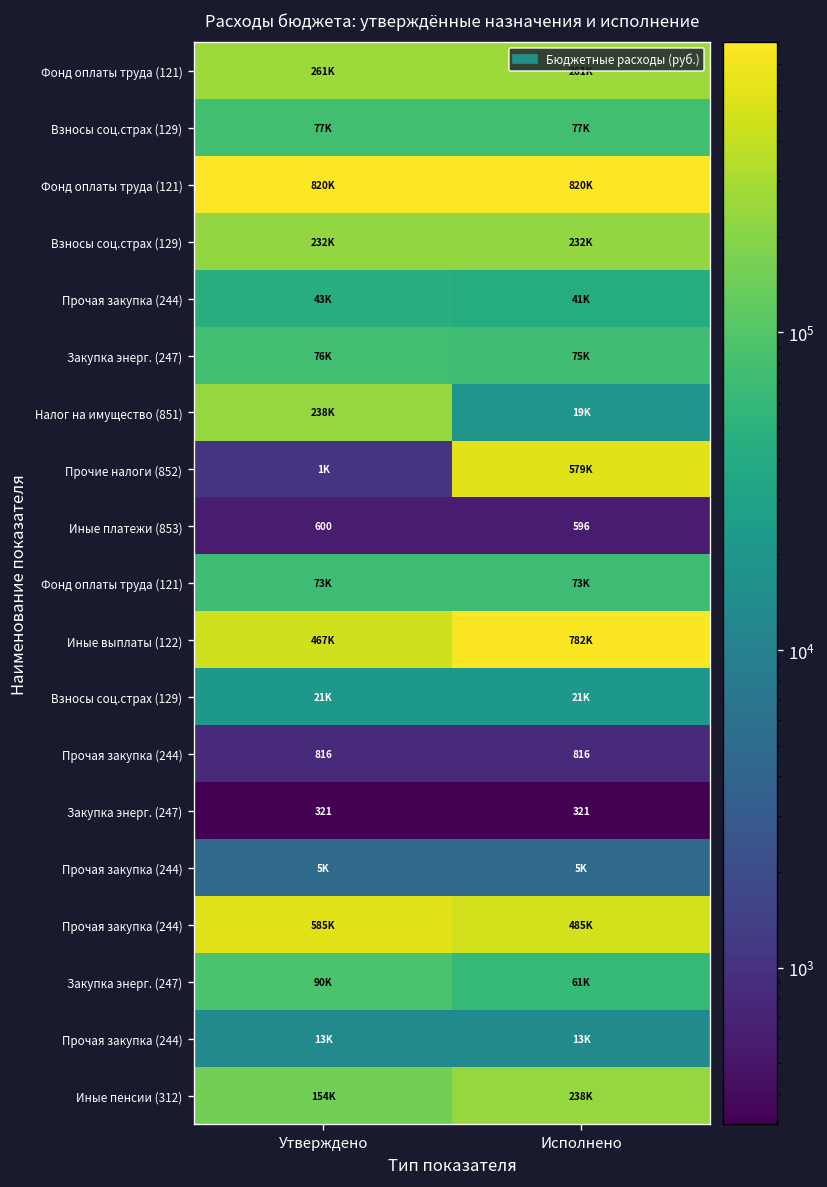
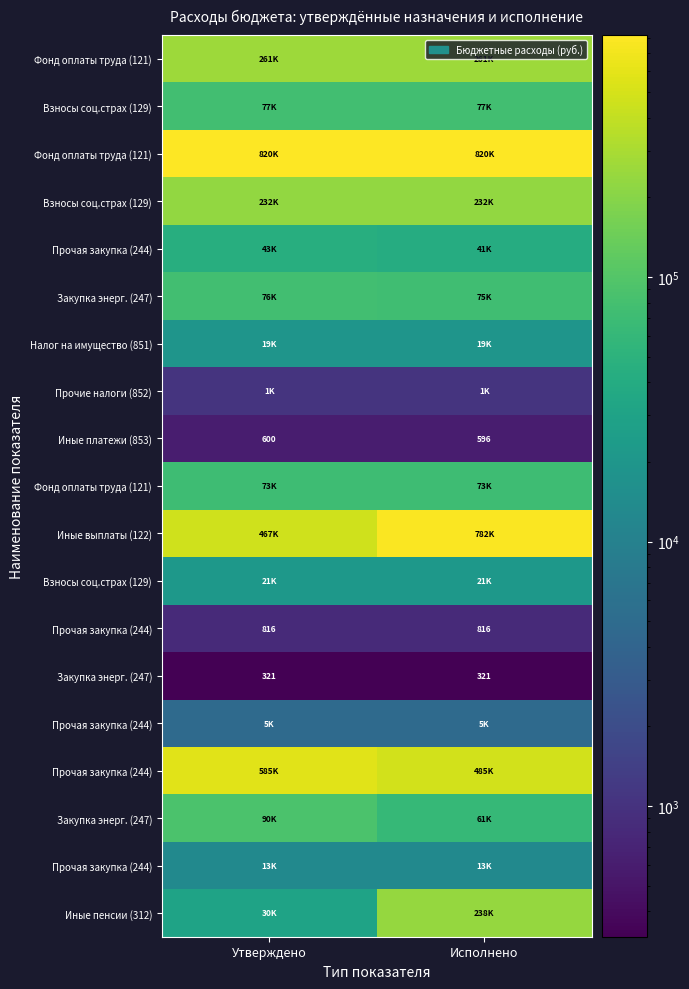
Налог на имущество (851), Утверждено: 238K -> 19K
Прочие налоги (852), Исполнено: 579K -> 1K
Иные пенсии (312), Утверждено: 154K -> 30K
